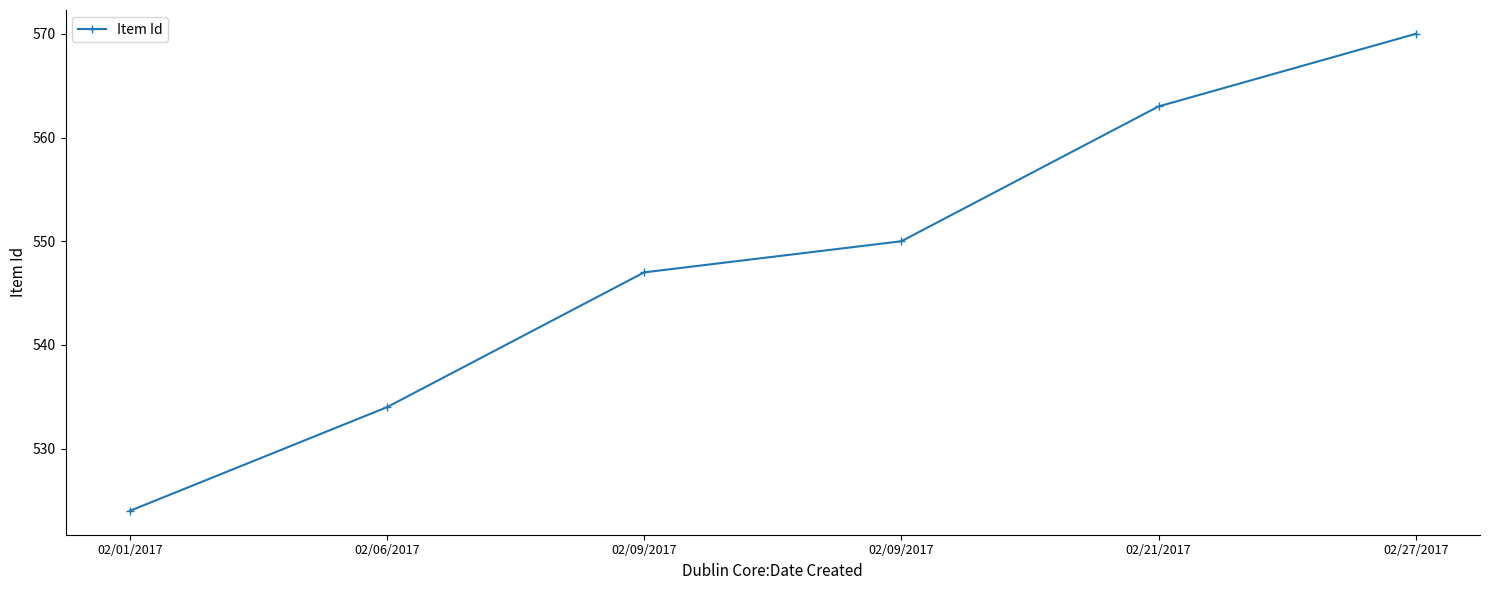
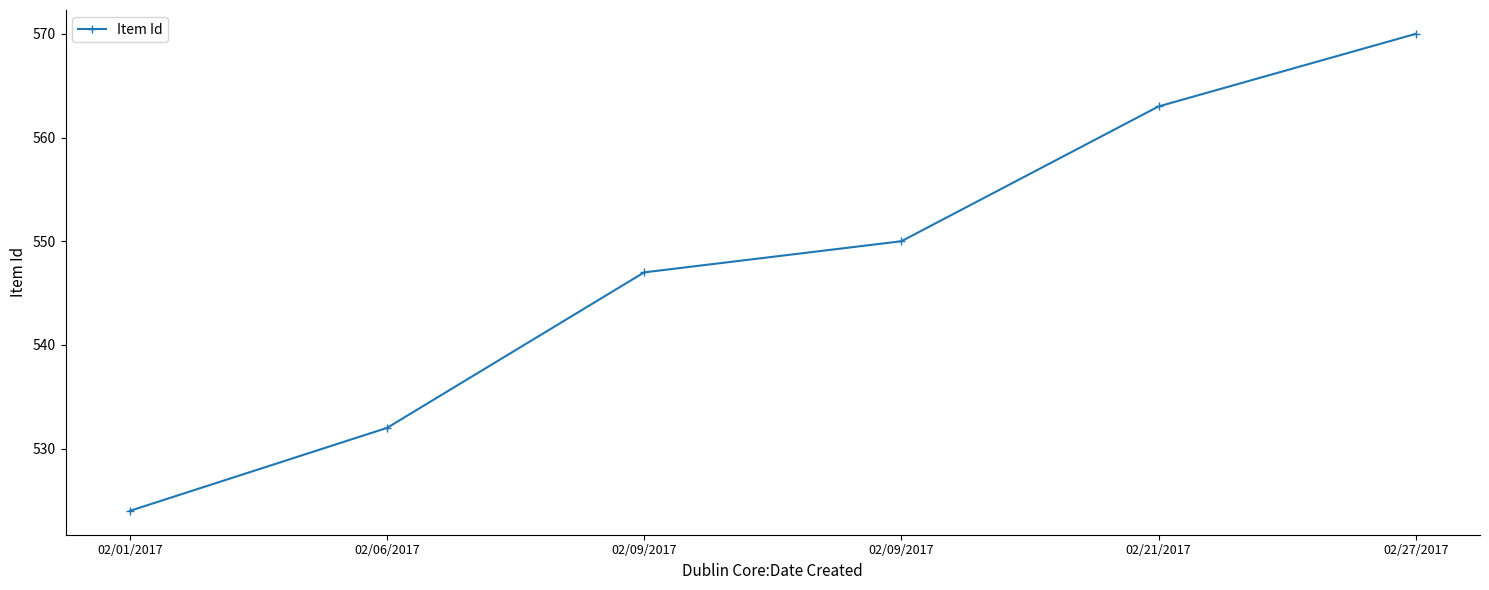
02/06/2017: 534 -> 532
